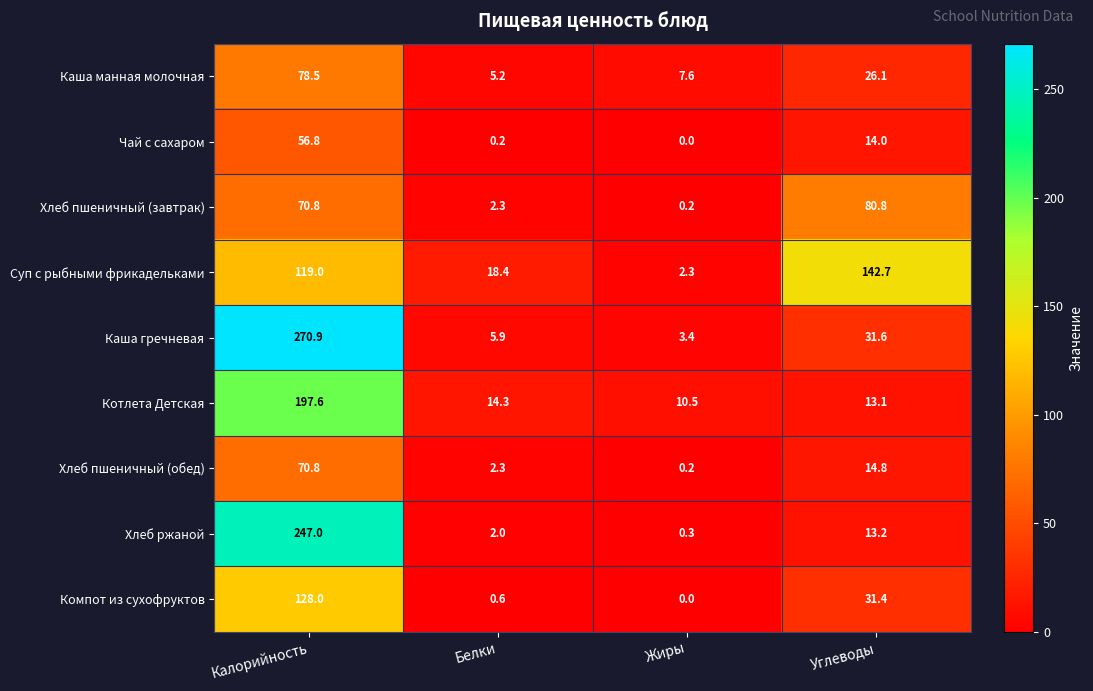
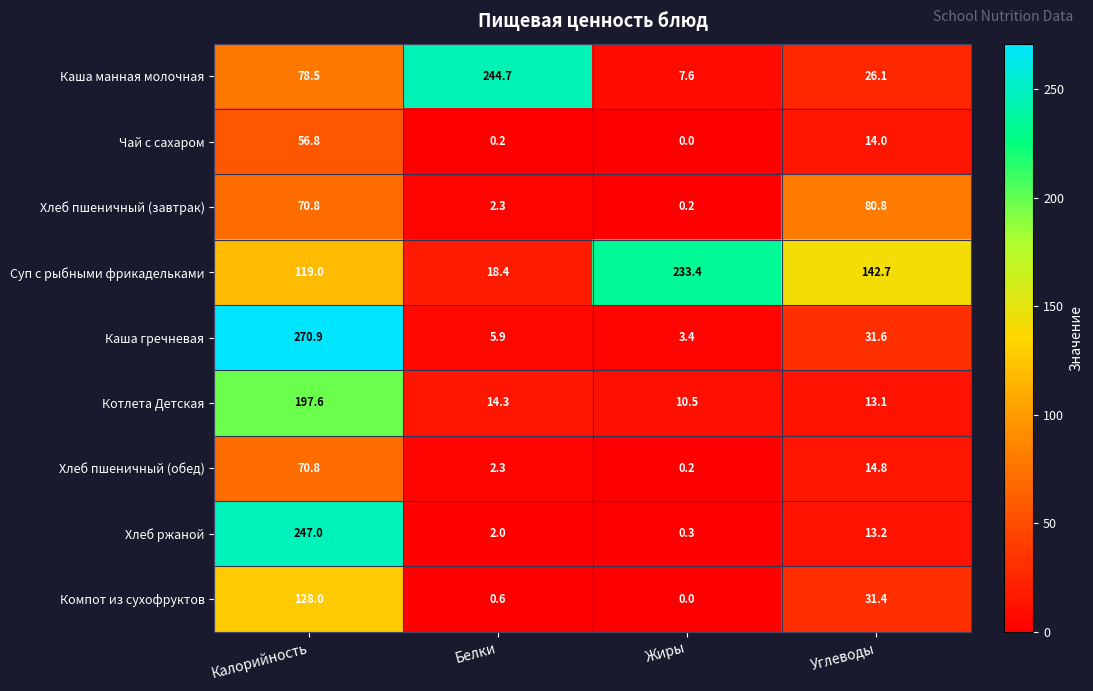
Каша манная молочная, Белки: 5.2 -> 244.7
Суп с рыбными фрикадельками, Жиры: 2.3 -> 233.4
